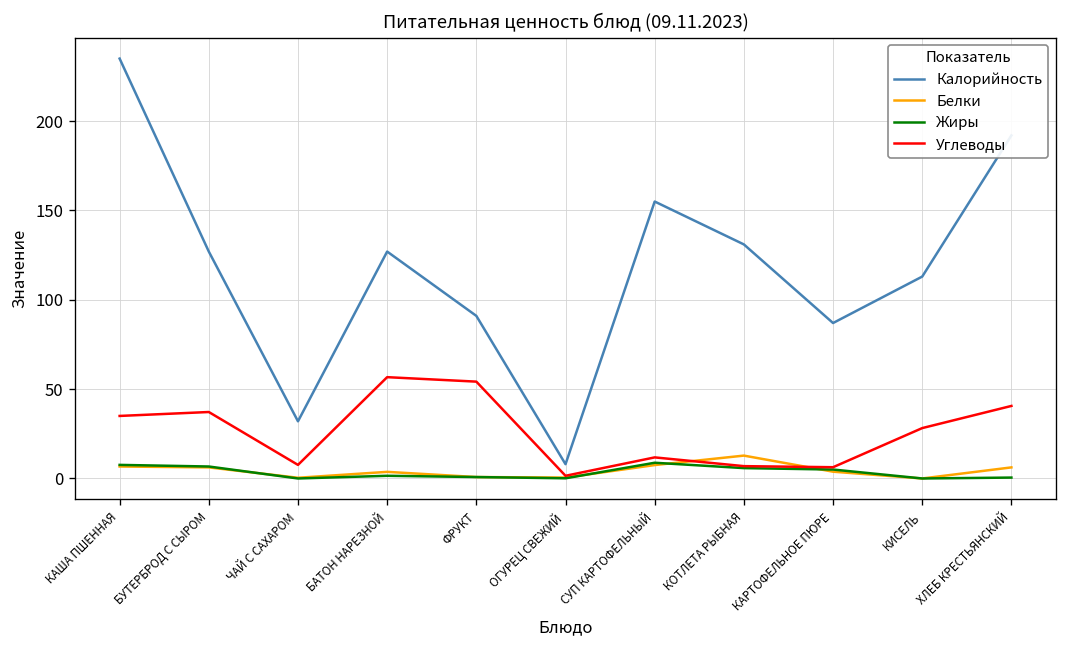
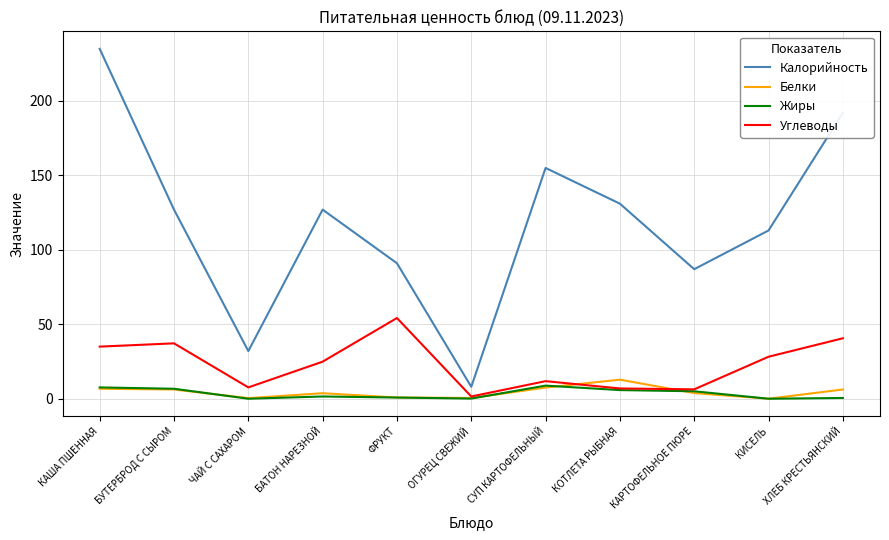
Углеводы, БАТОН НАРЕЗНОЙ: 57 -> 25
